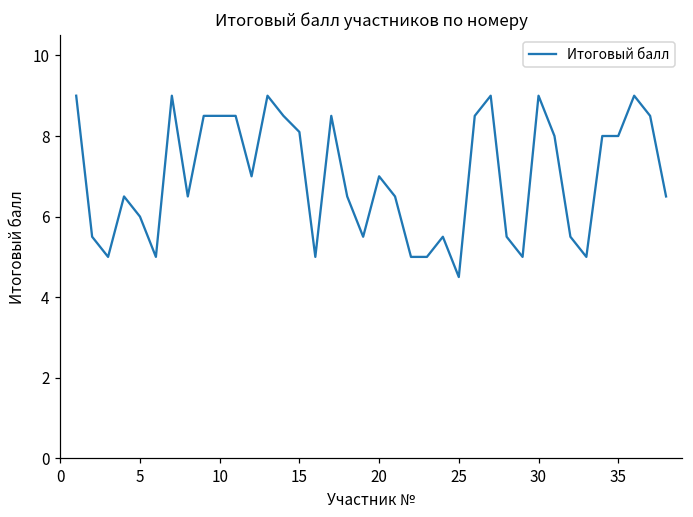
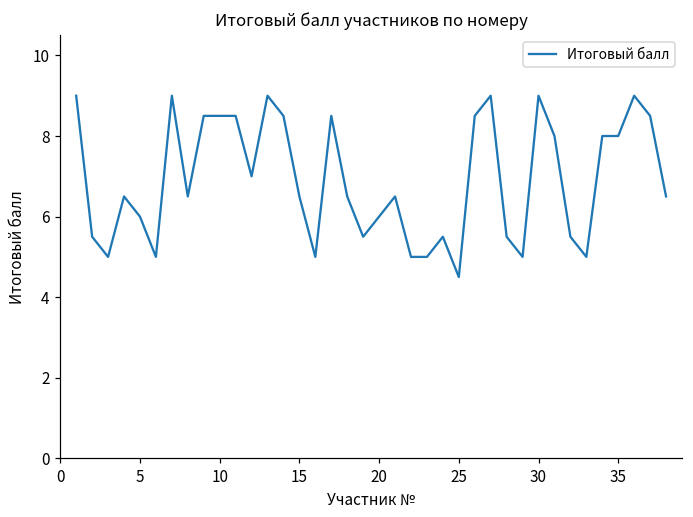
15: 8.1 -> 6.5
20: 7 -> 6
